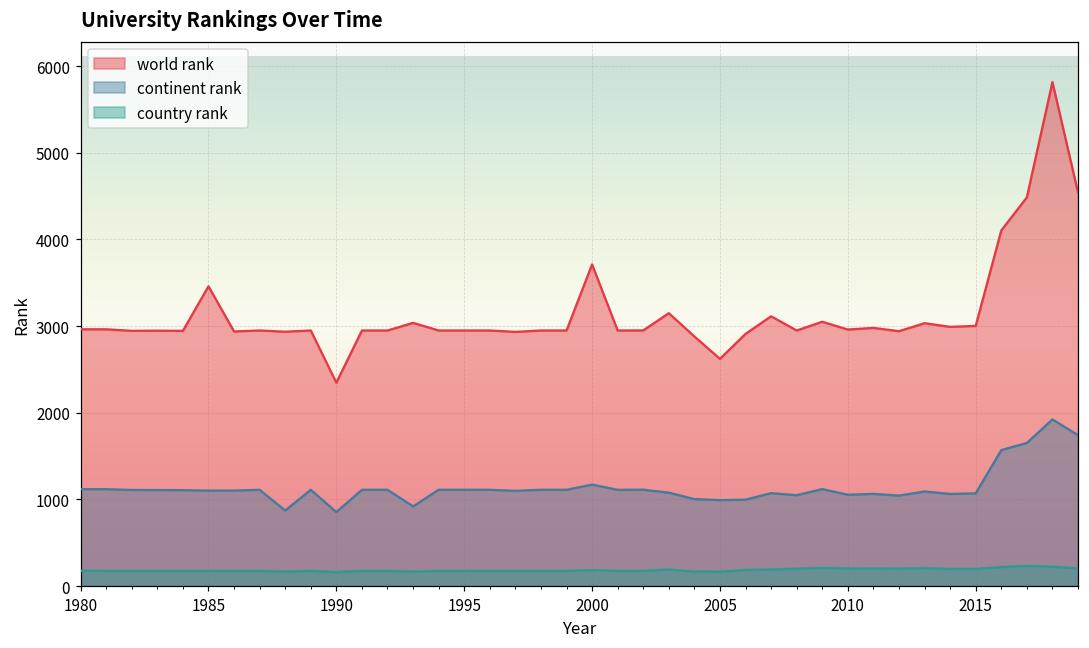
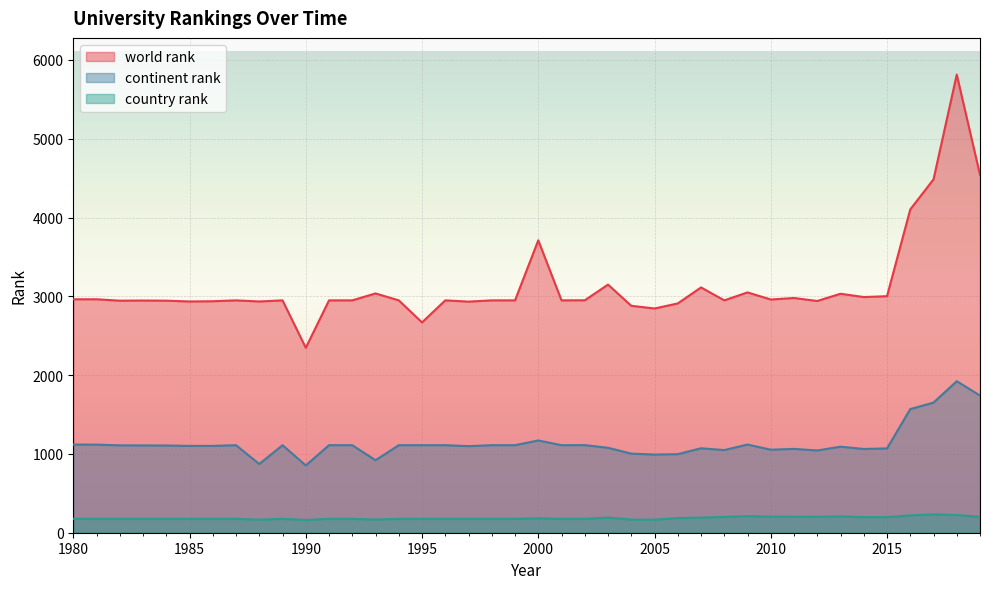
world rank, 1985: 3500 -> 2900
world rank, 1995: 2900 -> 2700
world rank, 2005: 2600 -> 2800
